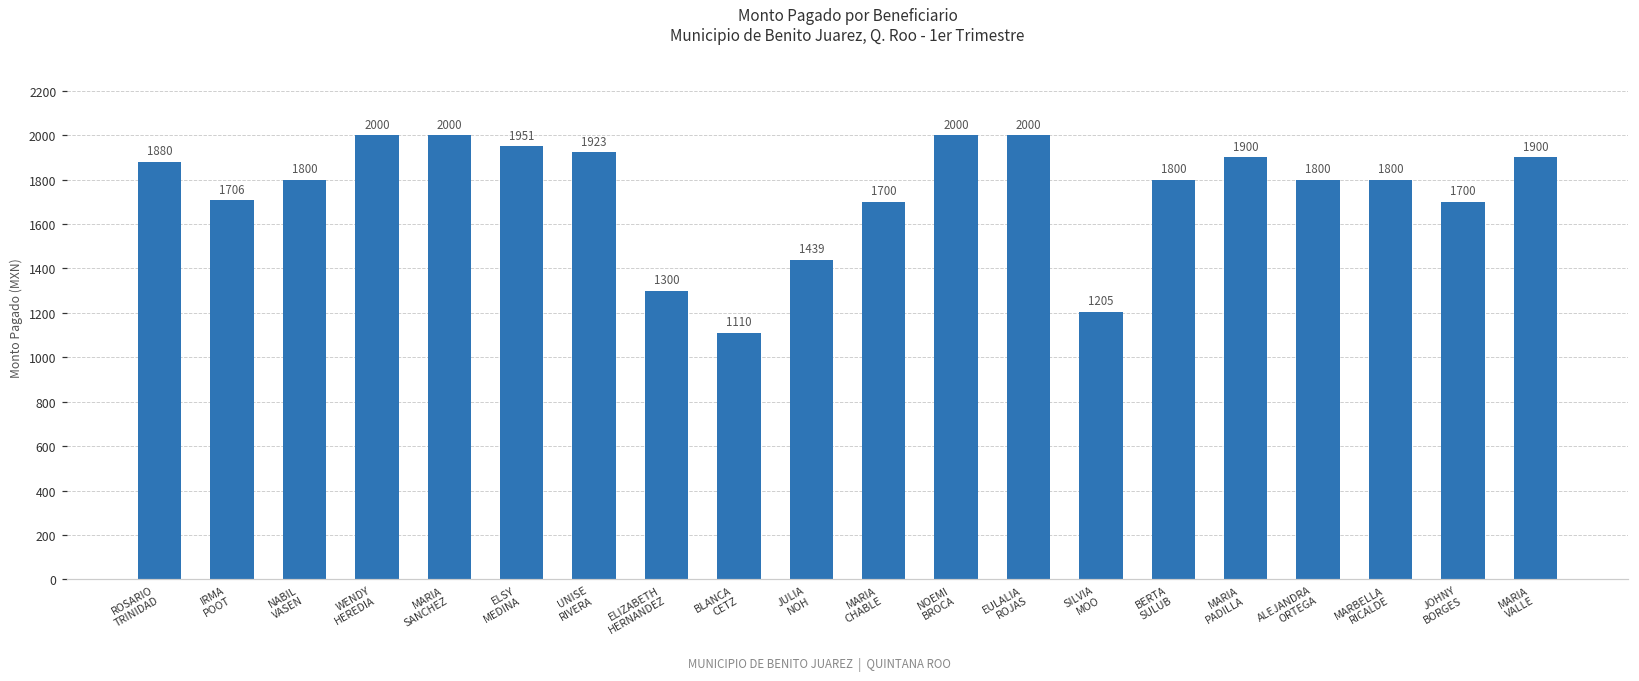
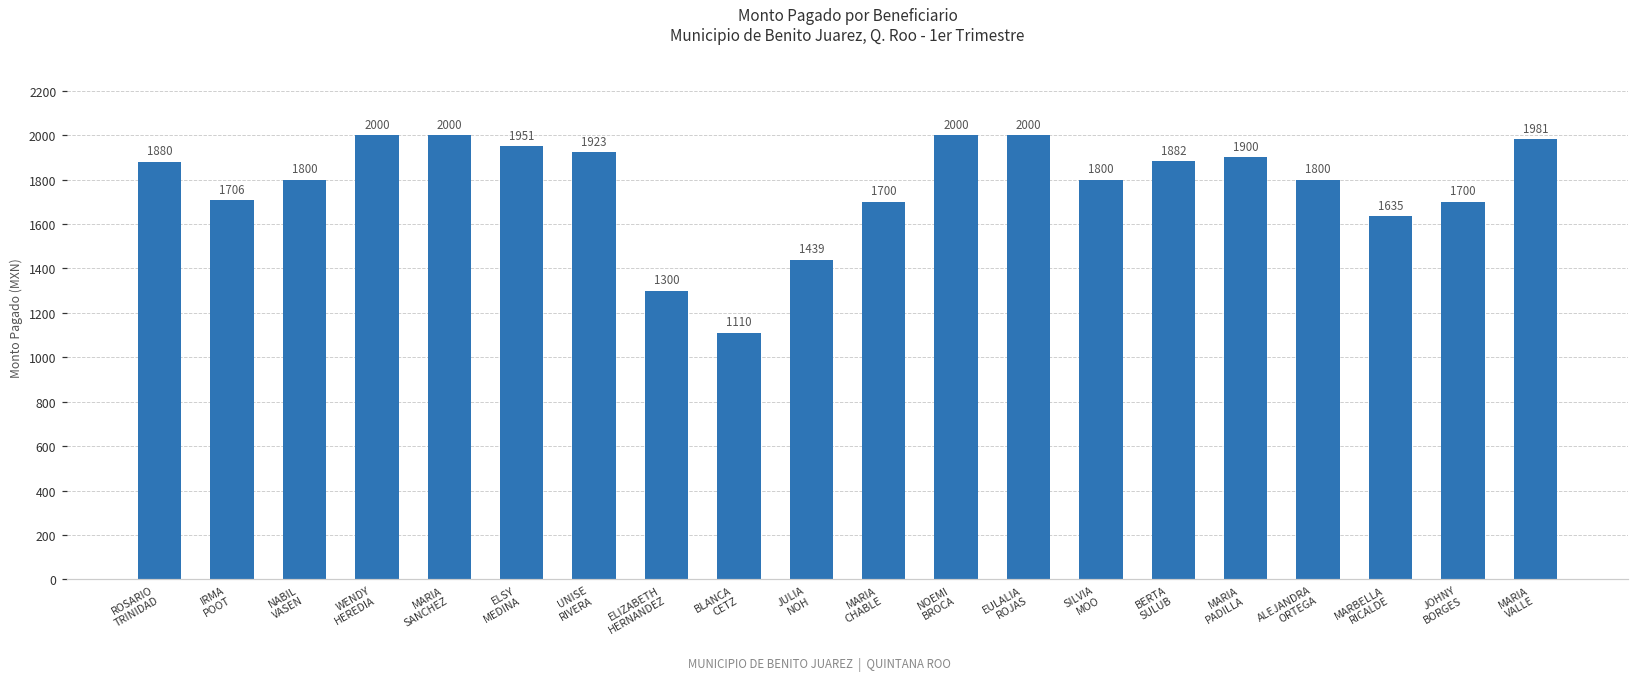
SILVIA MOO: 1205 -> 1800
BERTA SULUB: 1800 -> 1882
MARBELLA RICALDE: 1800 -> 1635
MARIA VALLE: 1900 -> 1981
